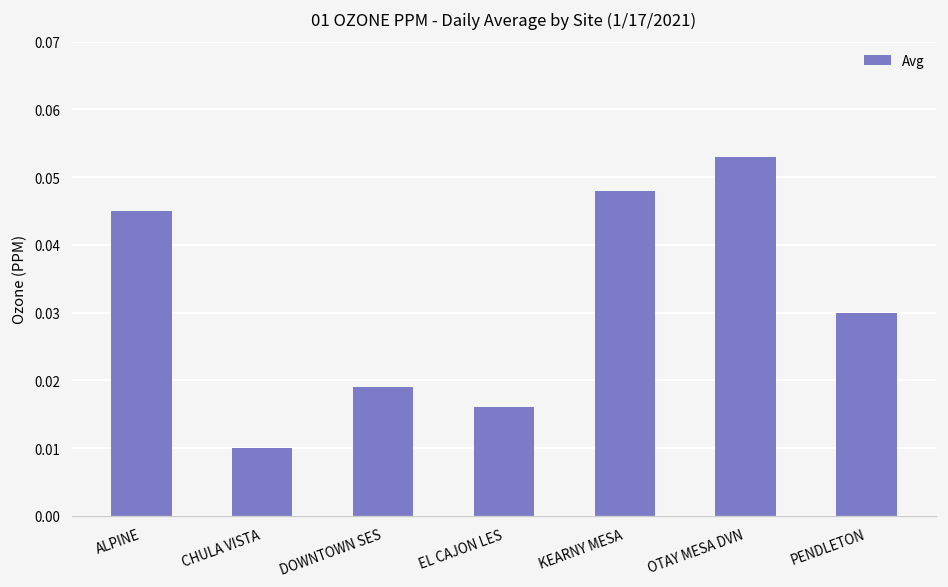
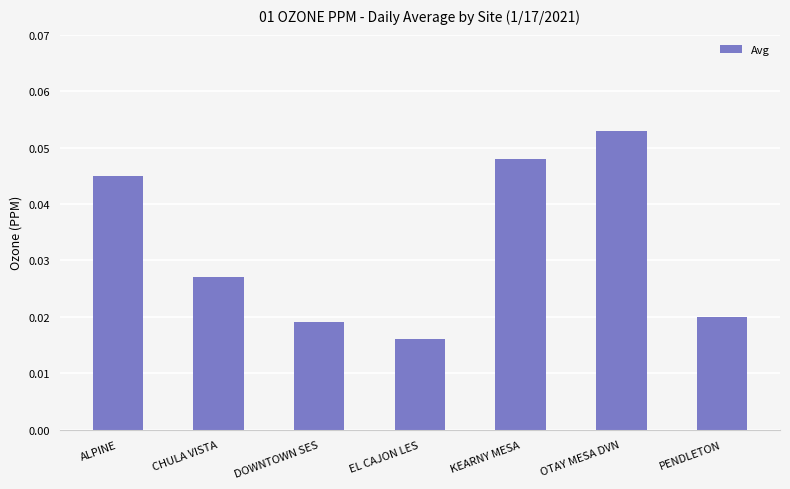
CHULA VISTA: 0.010 -> 0.027
PENDLETON: 0.03 -> 0.02
